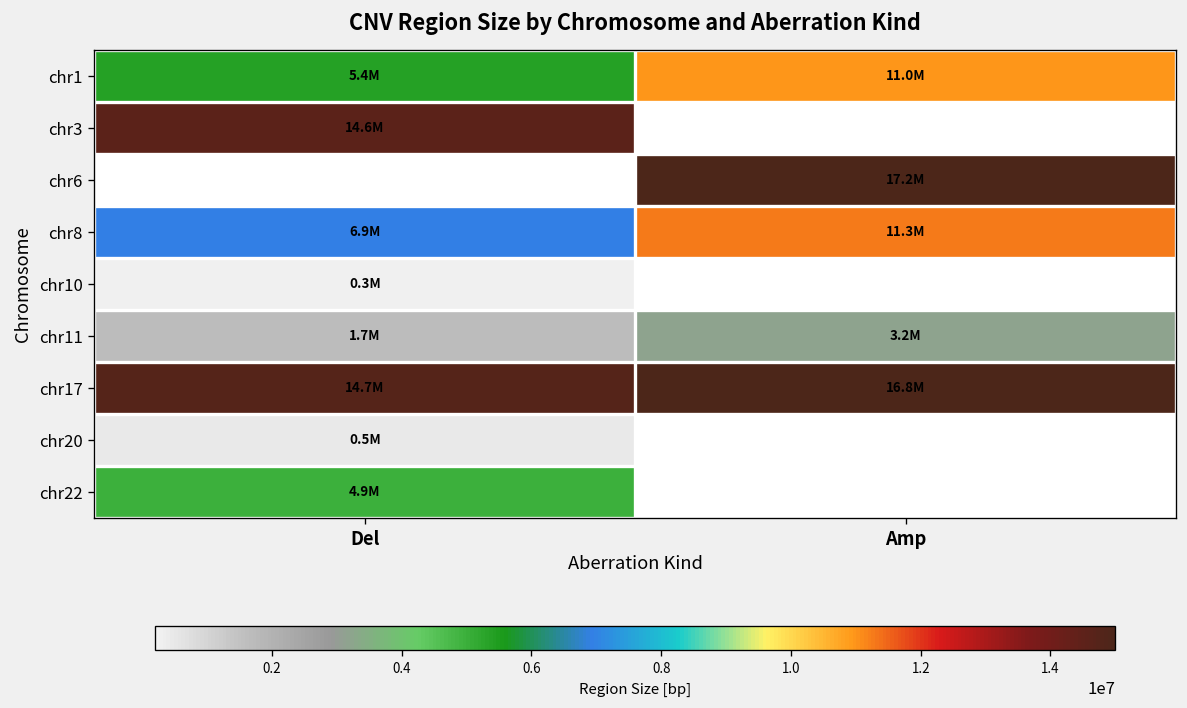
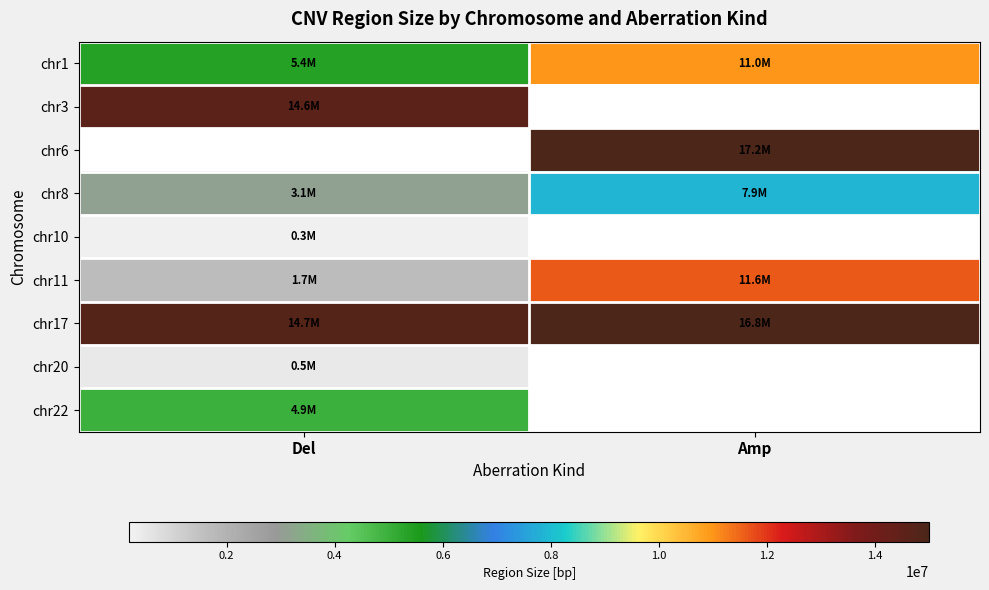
chr8, Del: 6.9M -> 3.1M
chr8, Amp: 11.3M -> 7.9M
chr11, Amp: 3.2M -> 11.6M
